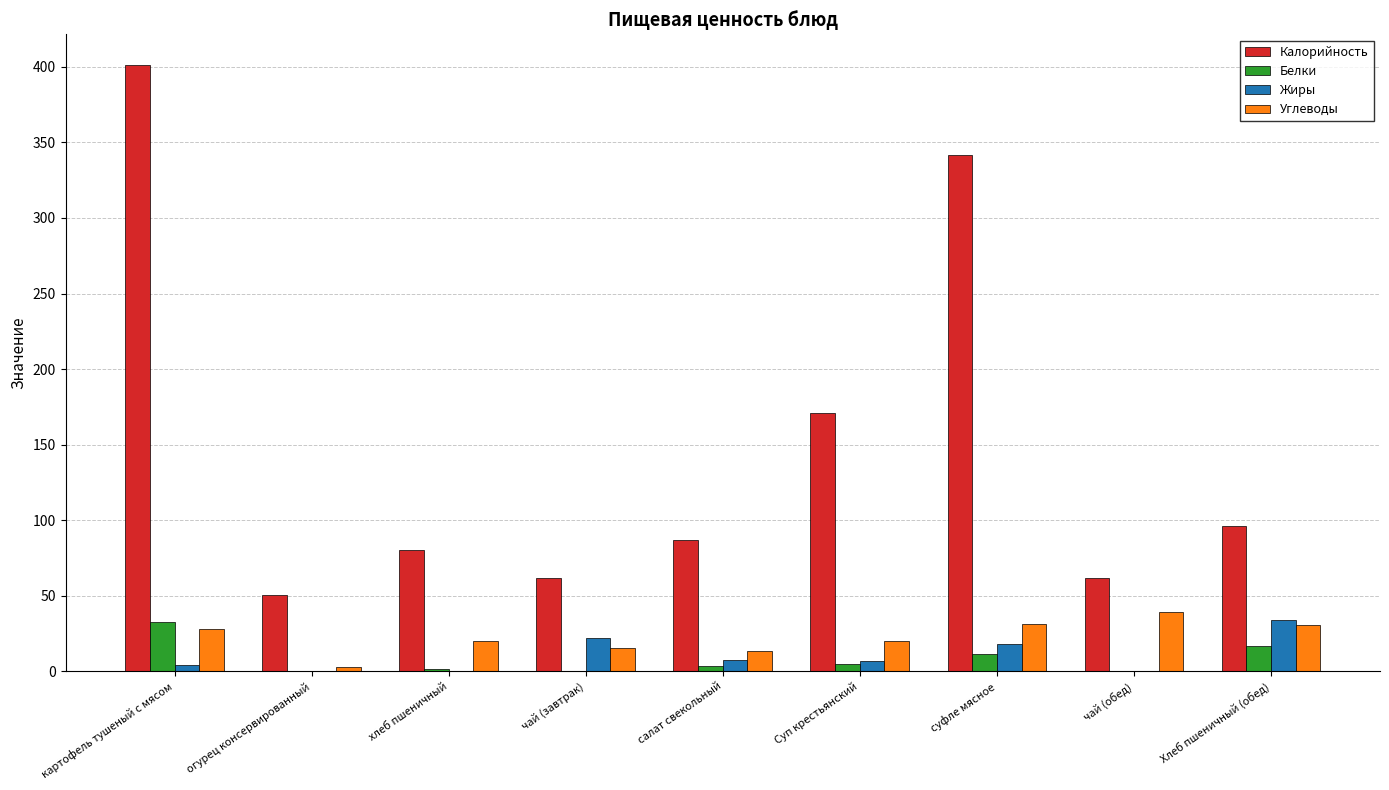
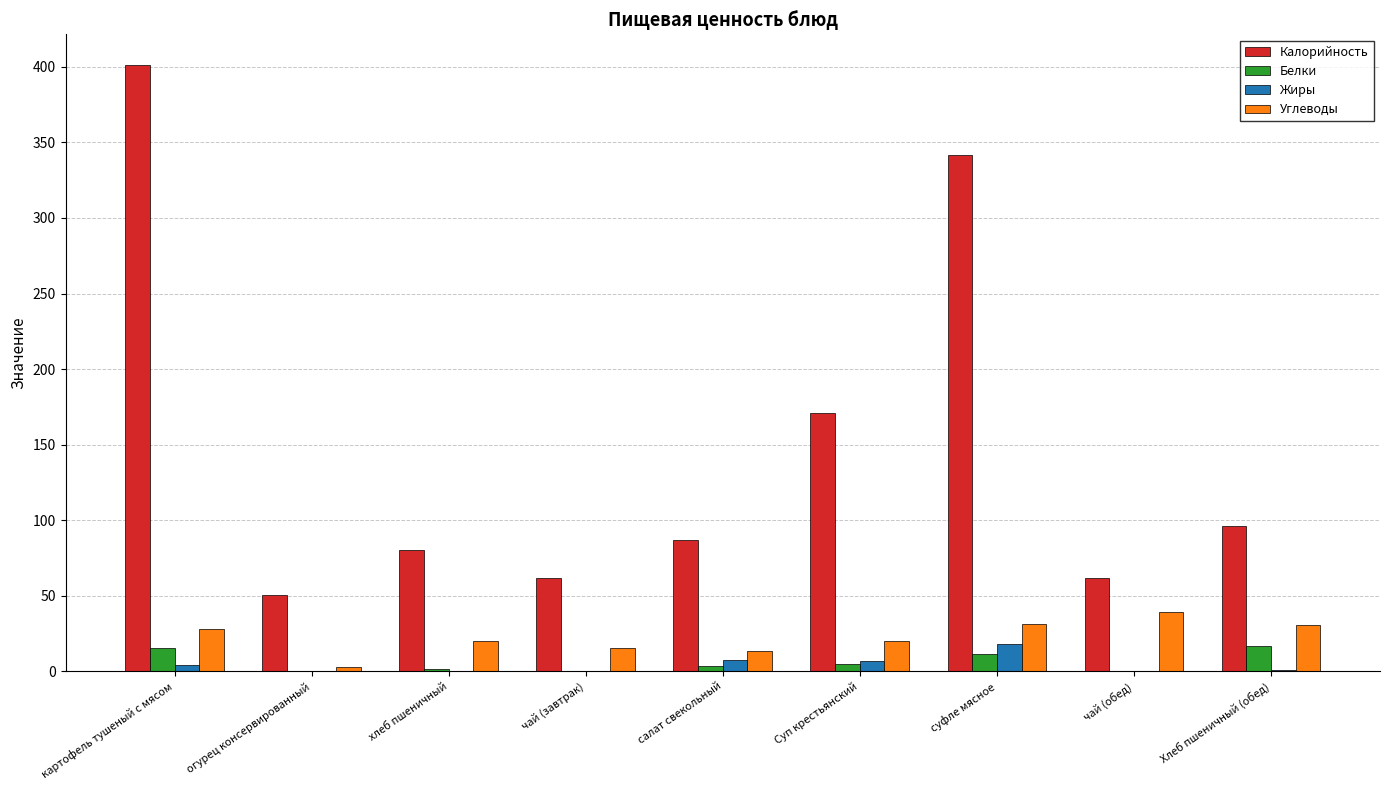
Белки, картофель тушеный с мясом: 33 -> 16
Жиры, чай (завтрак): 22 -> 0
Жиры, Хлеб пшеничный (обед): 34 -> 1
